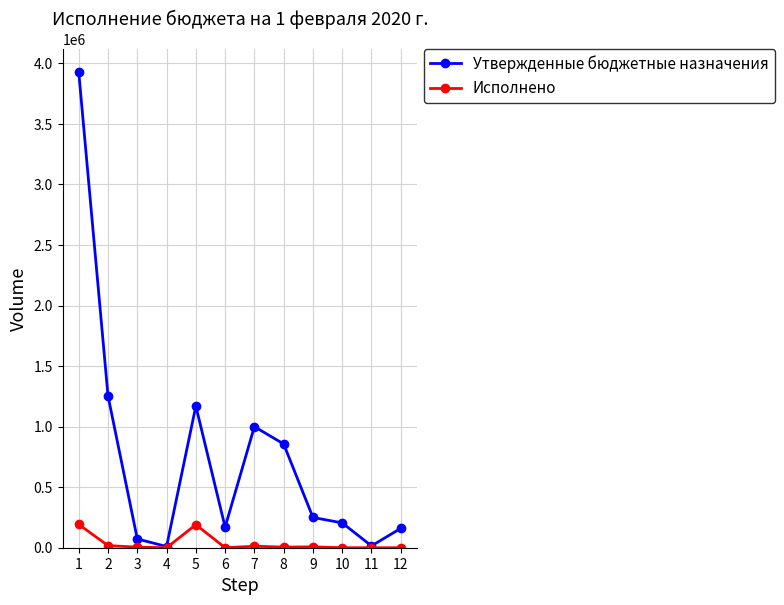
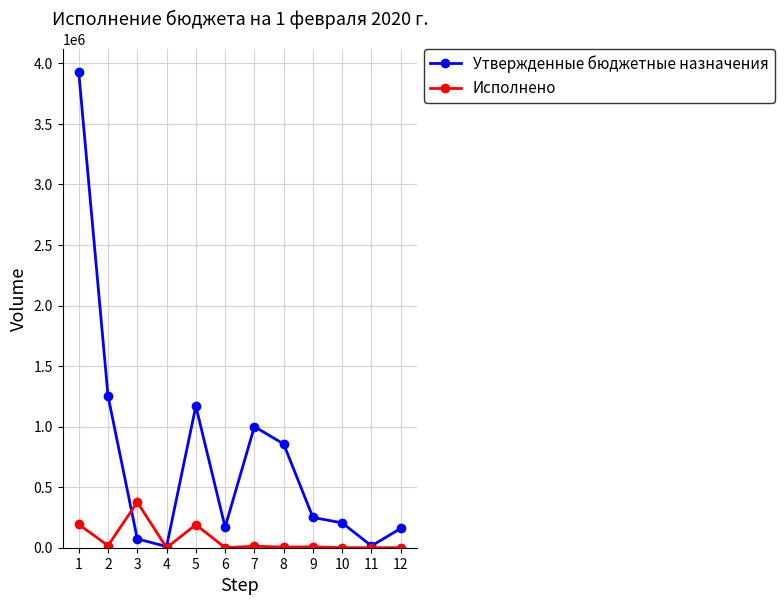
Исполнено, 3: 0 -> 380000
